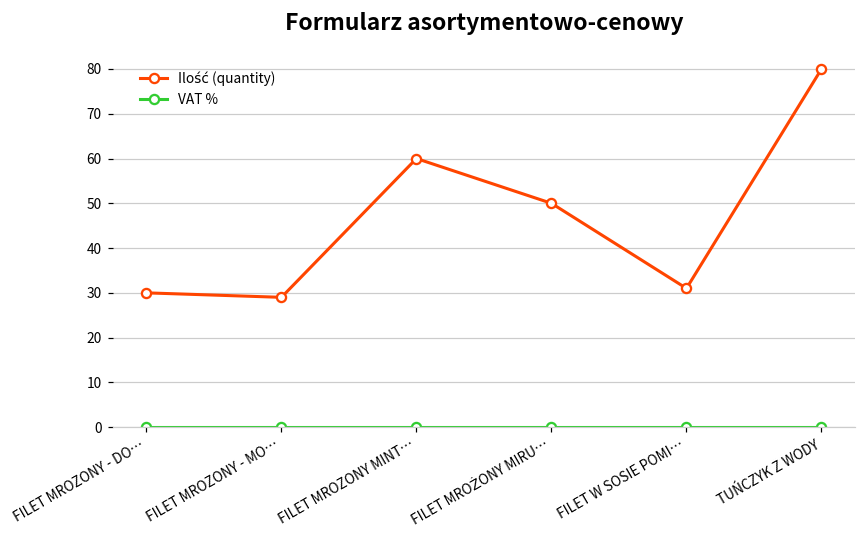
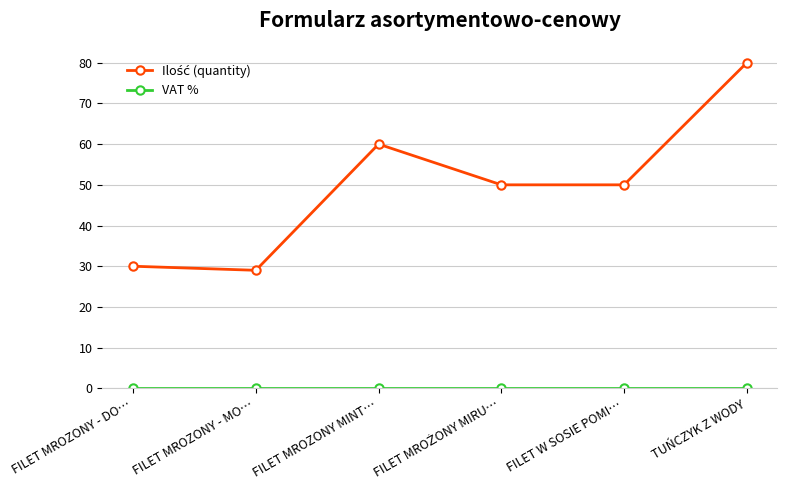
Ilość (quantity), FILET W SOSIE POMI…: 31 -> 50
